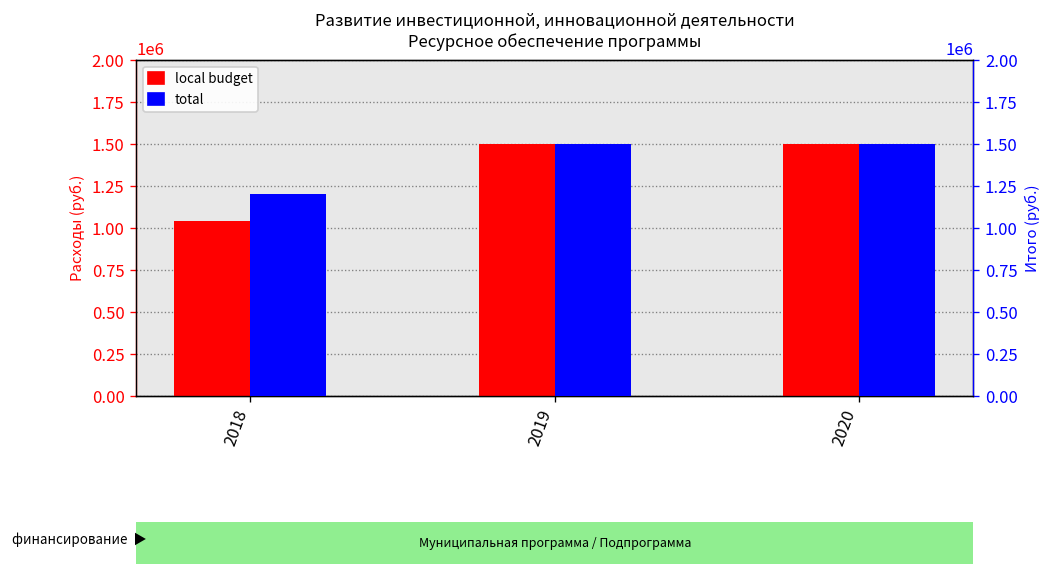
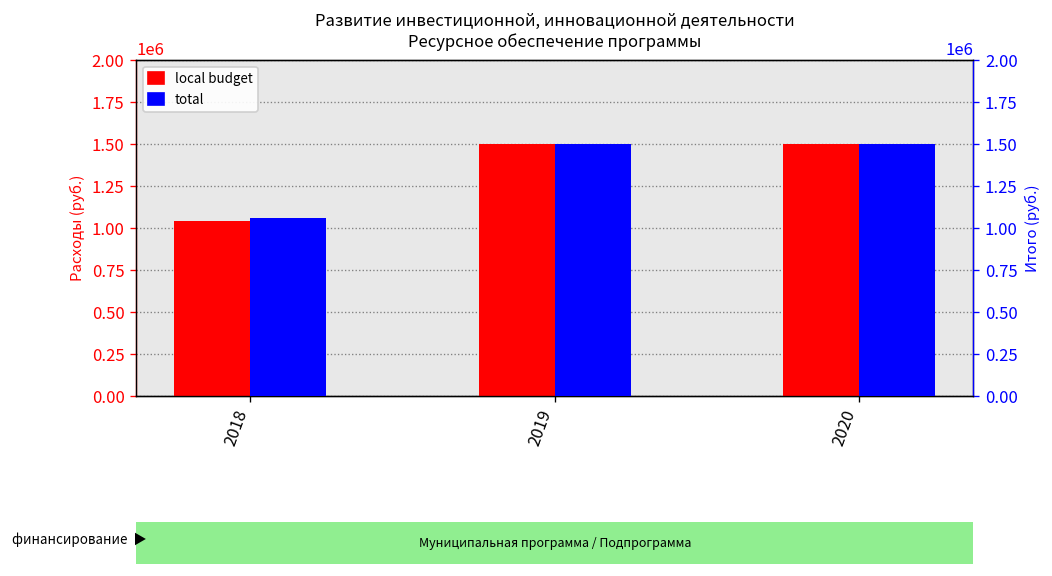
total, 2018: 1200000 -> 1060000
